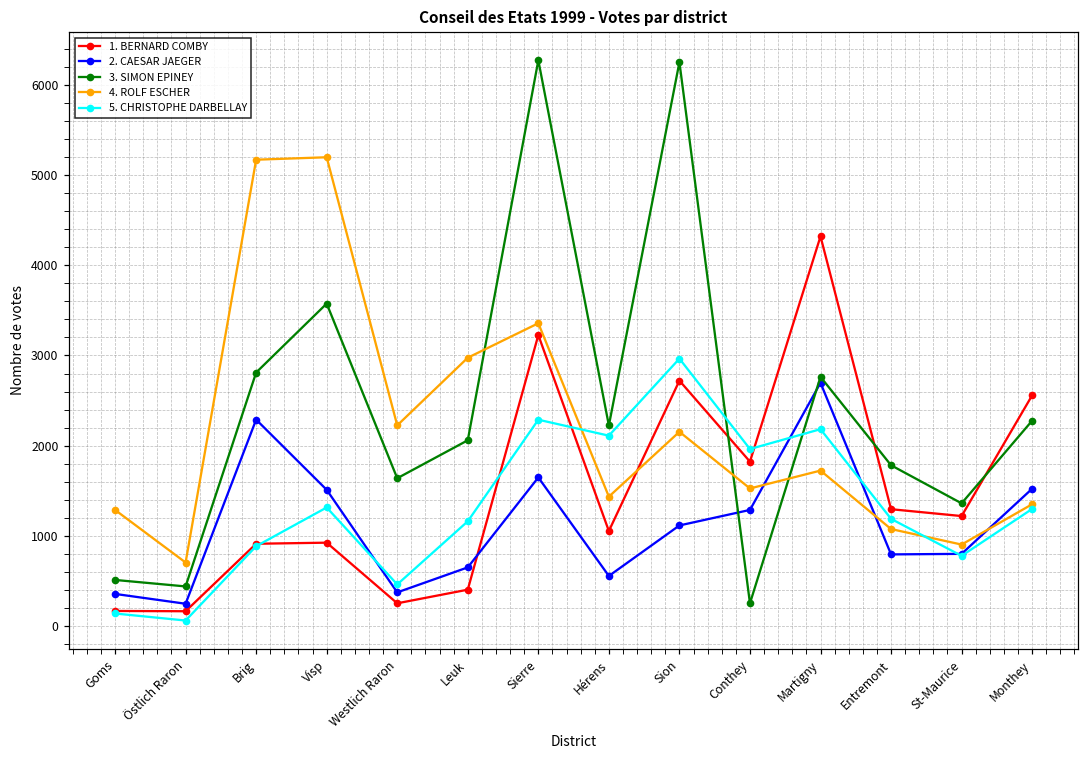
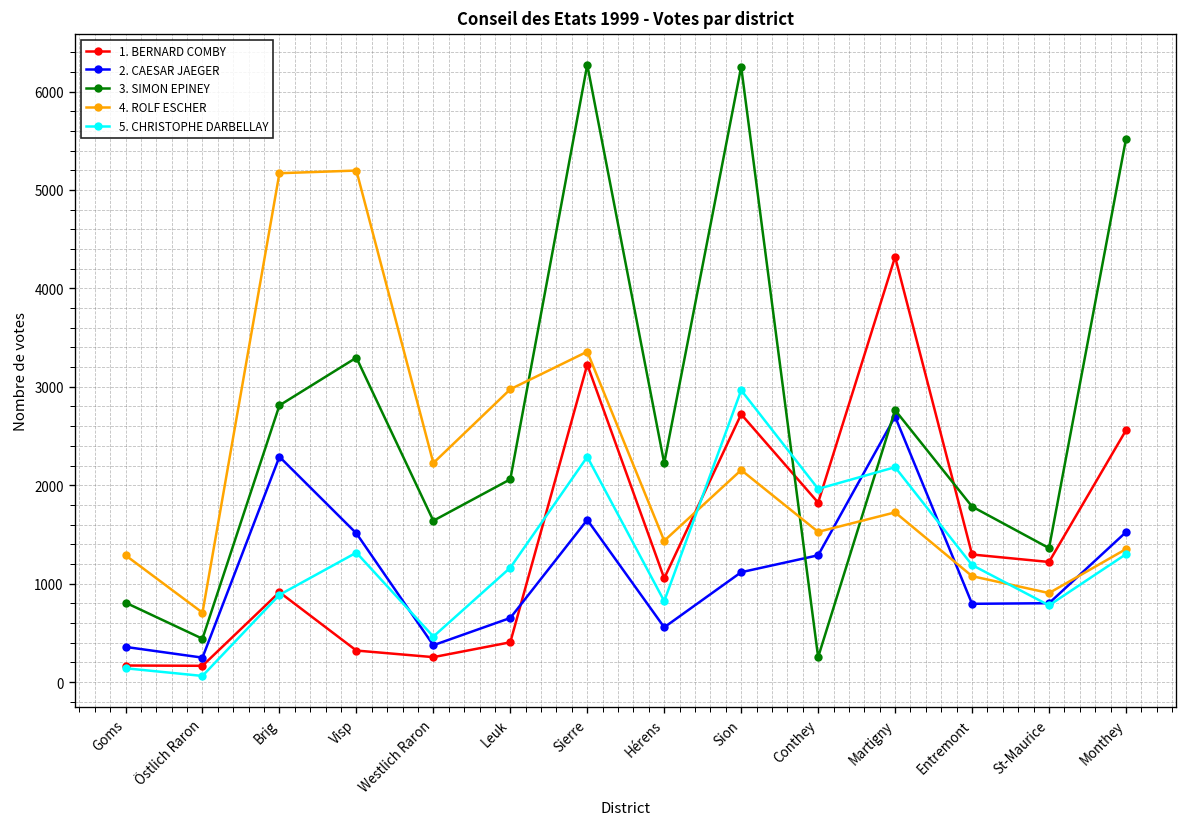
3. SIMON EPINEY, Goms: 500 -> 800
1. BERNARD COMBY, Visp: 900 -> 300
3. SIMON EPINEY, Visp: 3600 -> 3300
5. CHRISTOPHE DARBELLAY, Hérens: 2100 -> 800
3. SIMON EPINEY, Monthey: 2300 -> 5500
